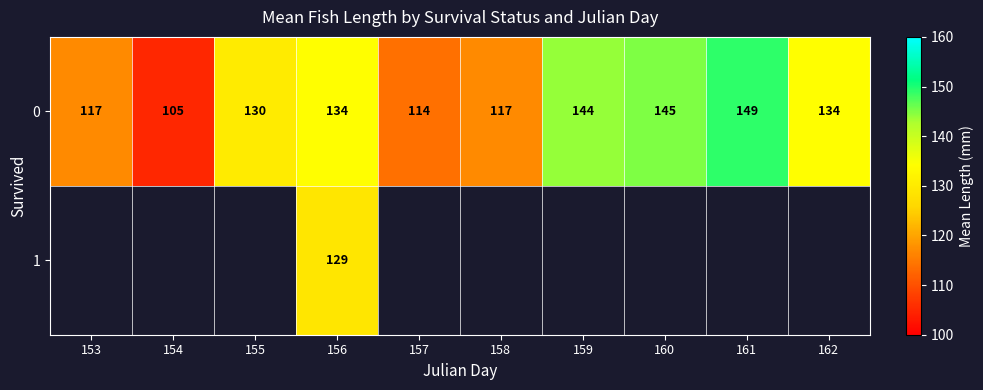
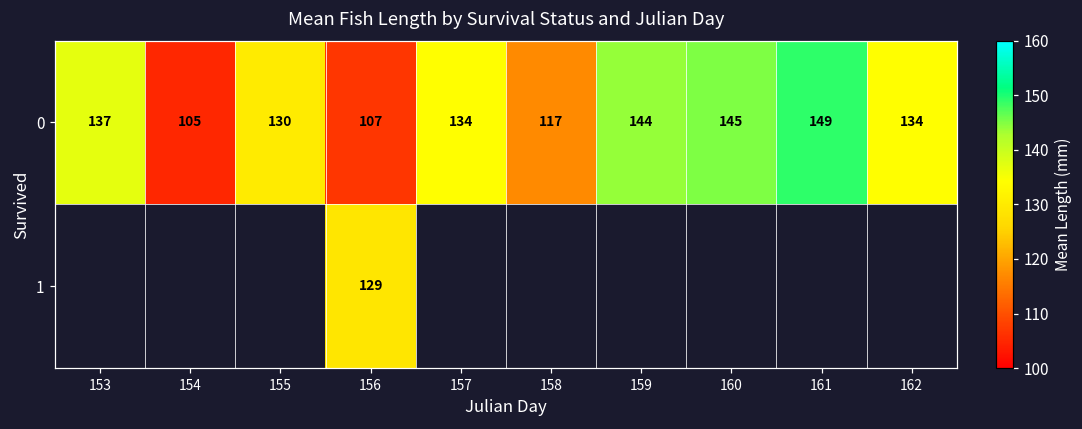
0, 153: 117 -> 137
0, 156: 134 -> 107
0, 157: 114 -> 134
